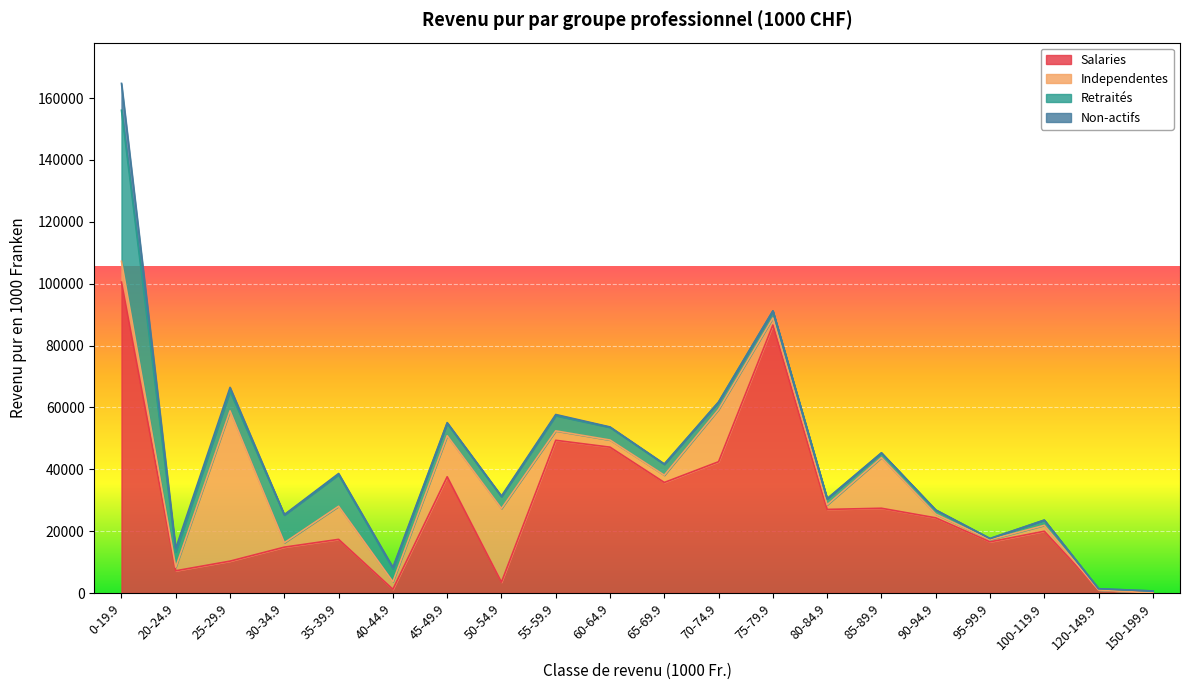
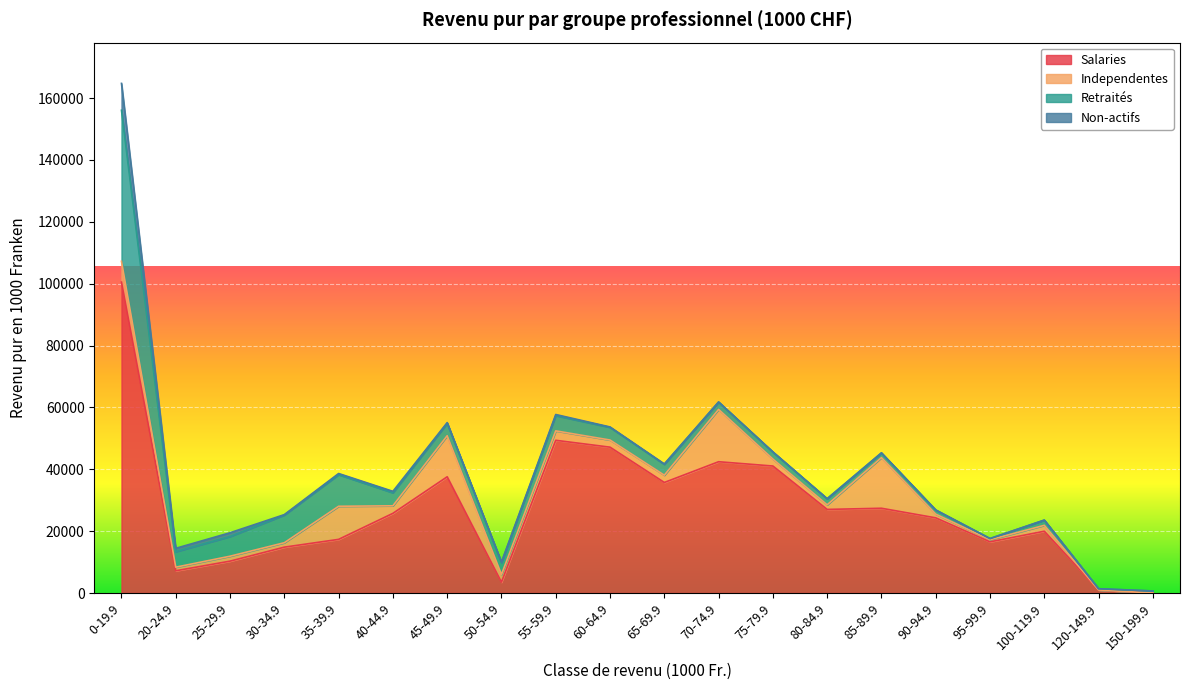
Independentes, 25-29.9: 49000 -> 2000
Salaries, 40-44.9: 1000 -> 26000
Independentes, 50-54.9: 24000 -> 2000
Salaries, 75-79.9: 87000 -> 41000
